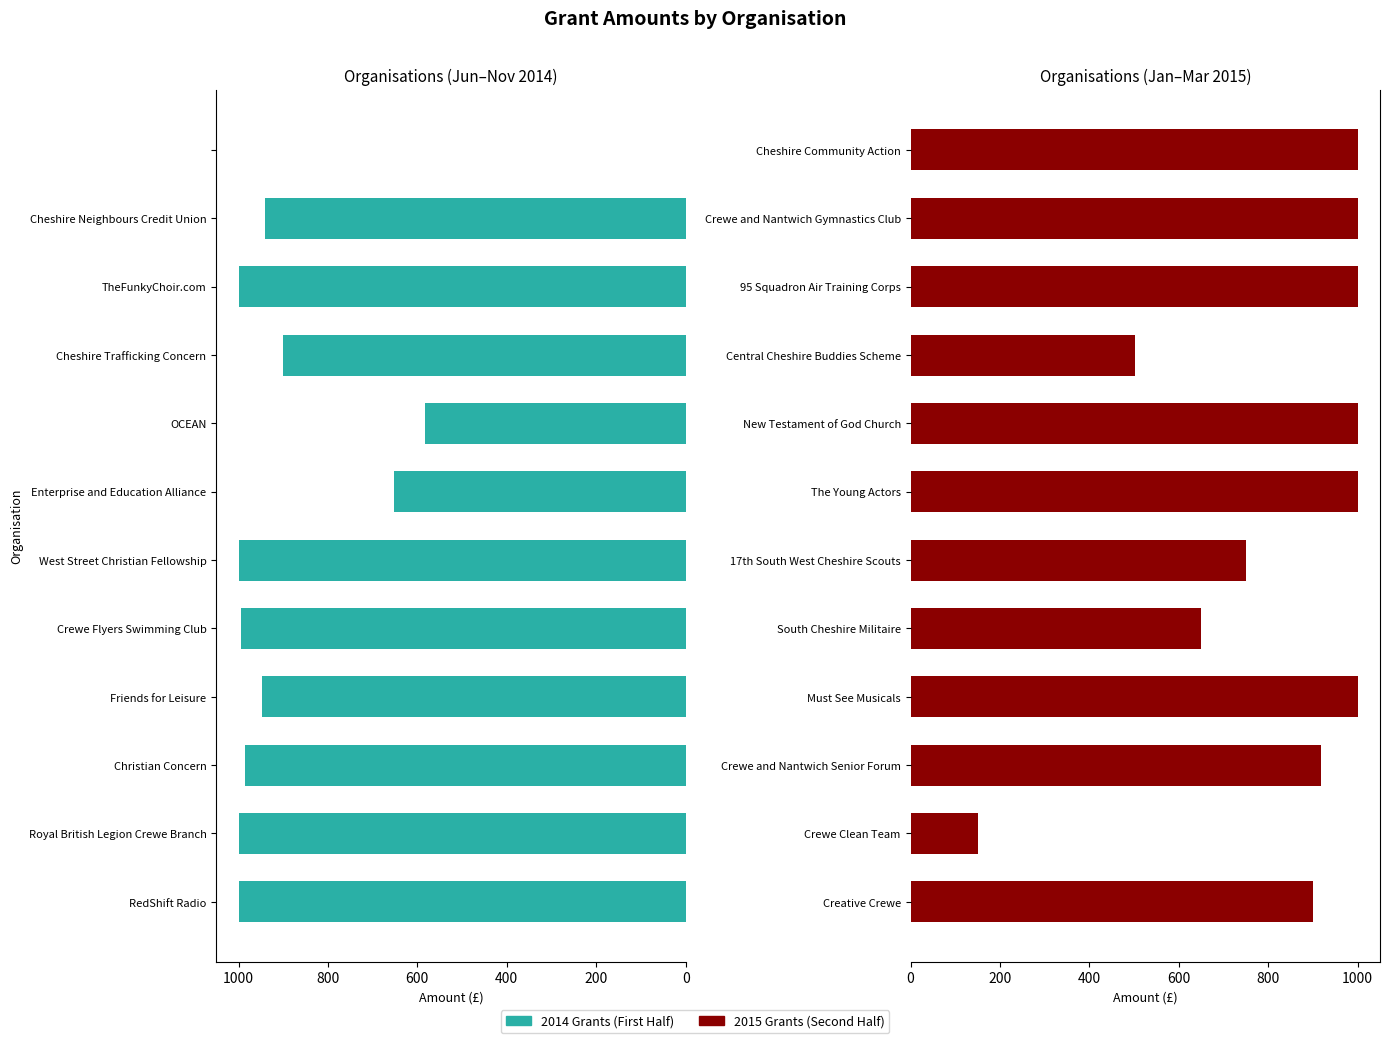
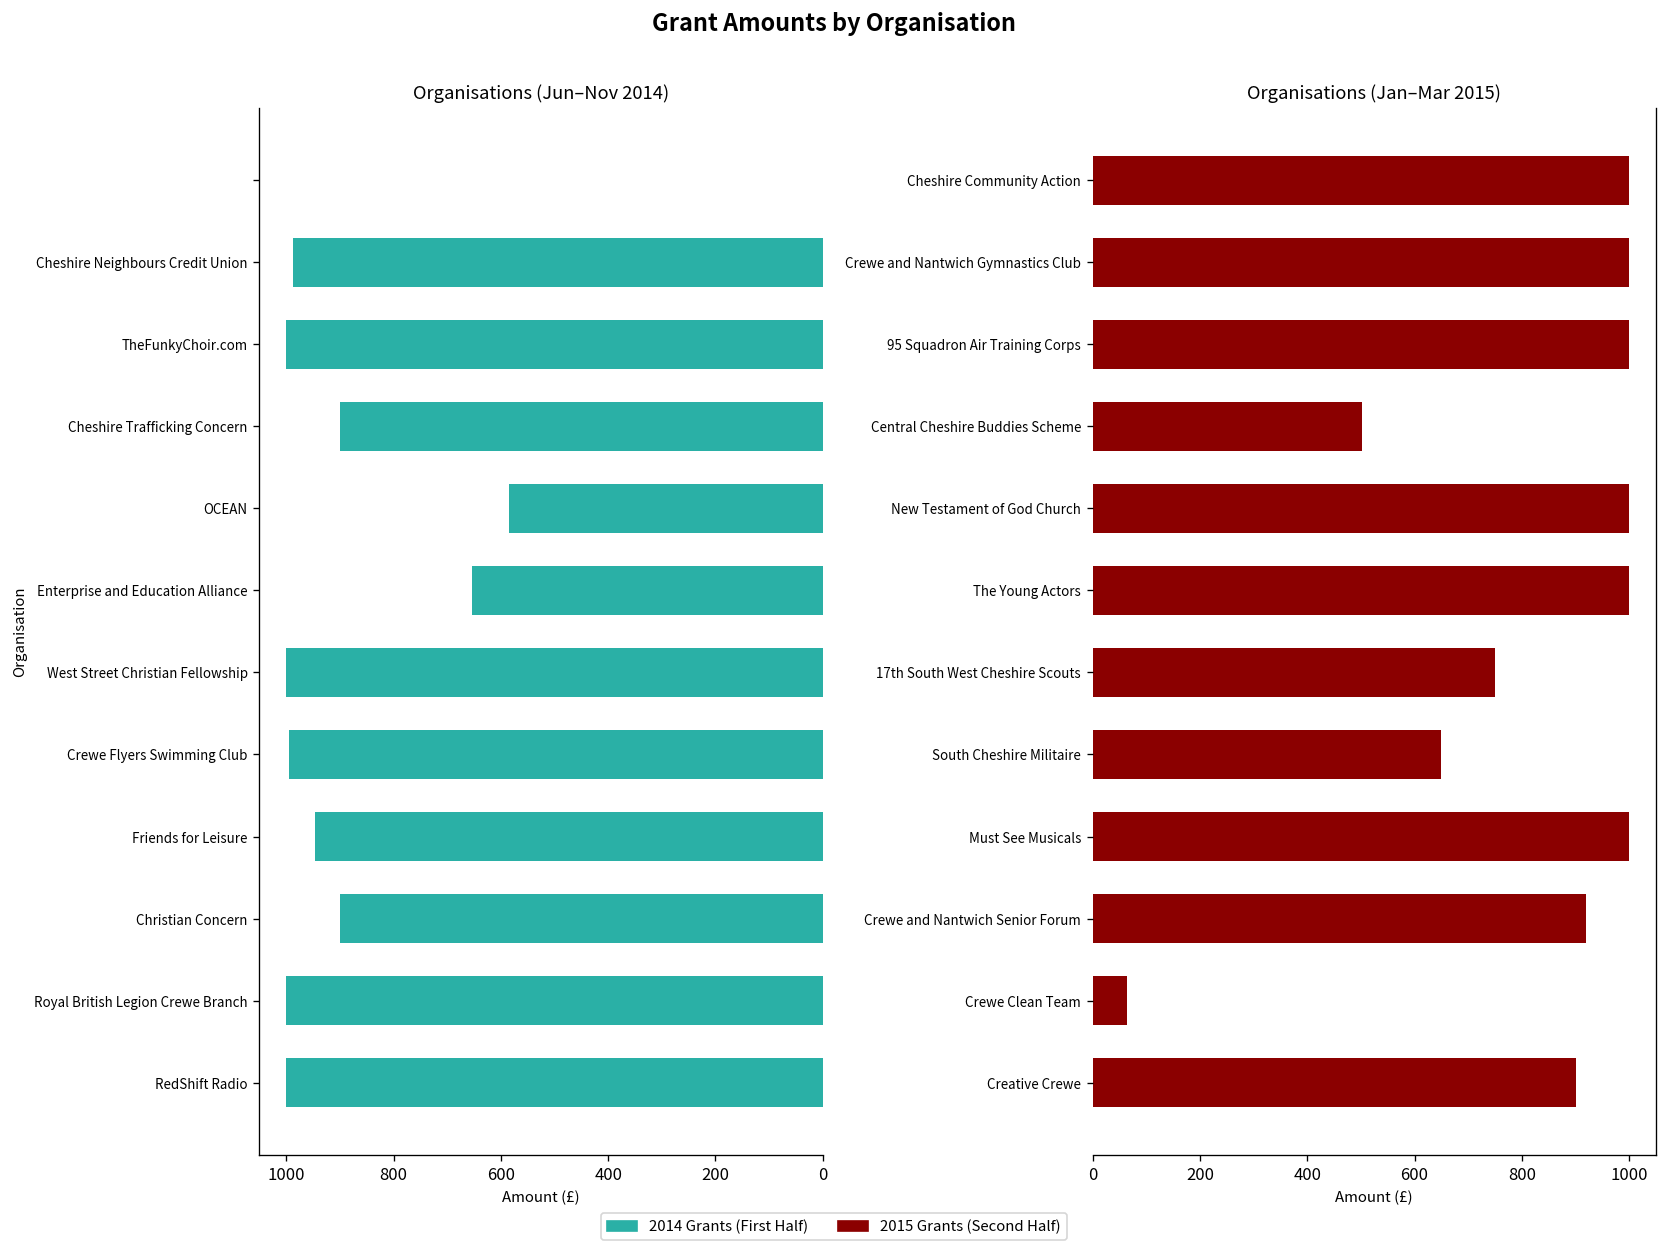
Organisations (Jun–Nov 2014), Cheshire Neighbours Credit Union: 940 -> 990
Organisations (Jun–Nov 2014), Christian Concern: 990 -> 900
Organisations (Jan–Mar 2015), Crewe Clean Team: 150 -> 60
